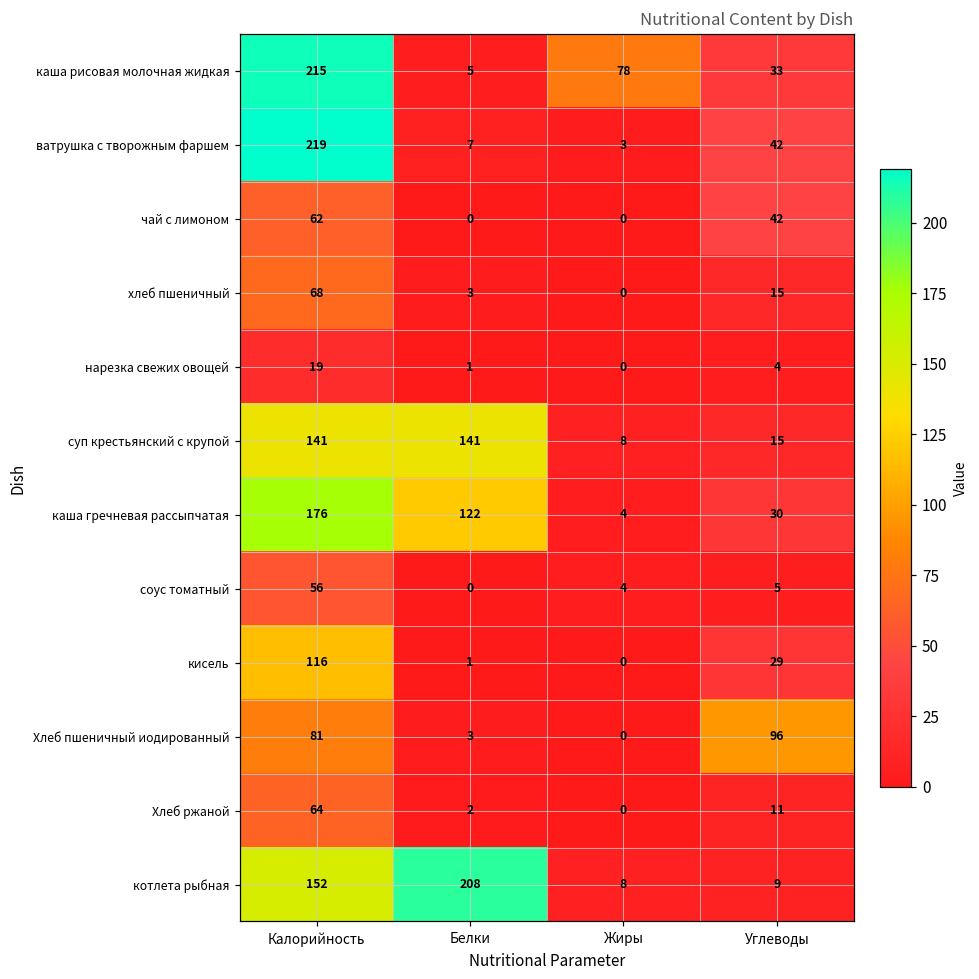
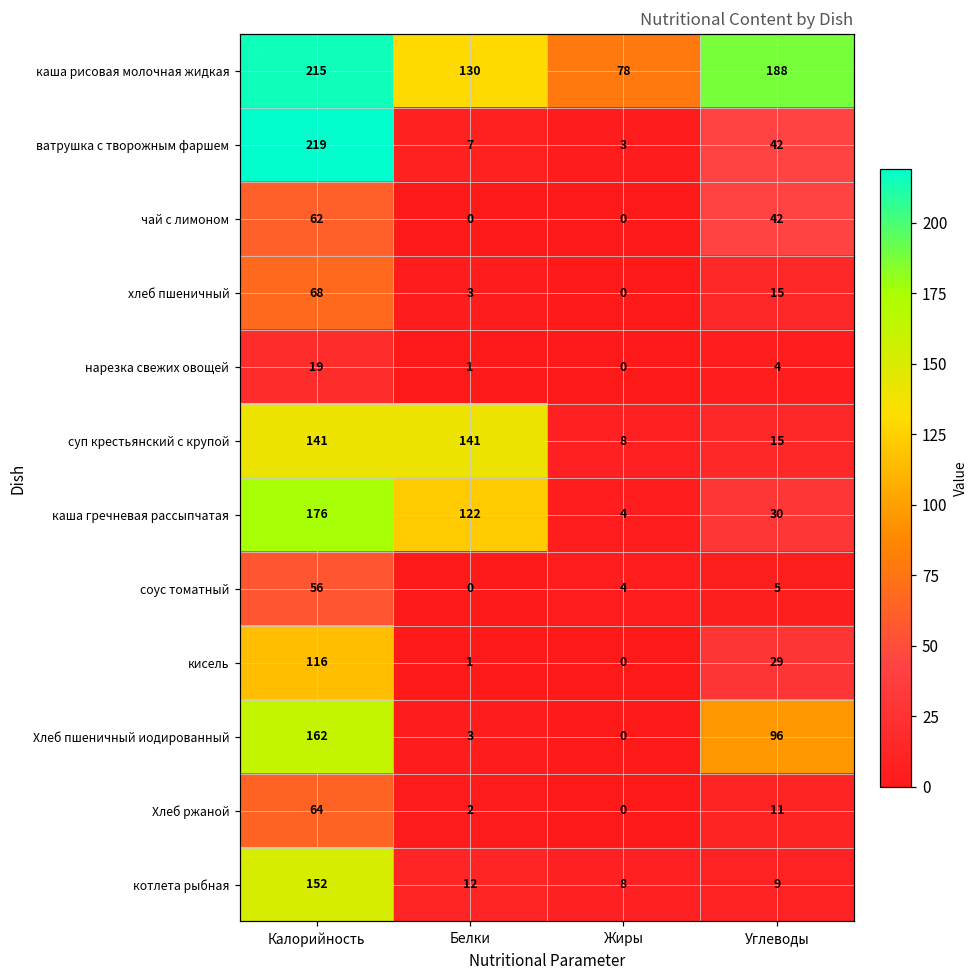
каша рисовая молочная жидкая, Белки: 5 -> 130
каша рисовая молочная жидкая, Углеводы: 33 -> 188
Хлеб пшеничный иодированный, Калорийность: 81 -> 162
котлета рыбная, Белки: 208 -> 12
